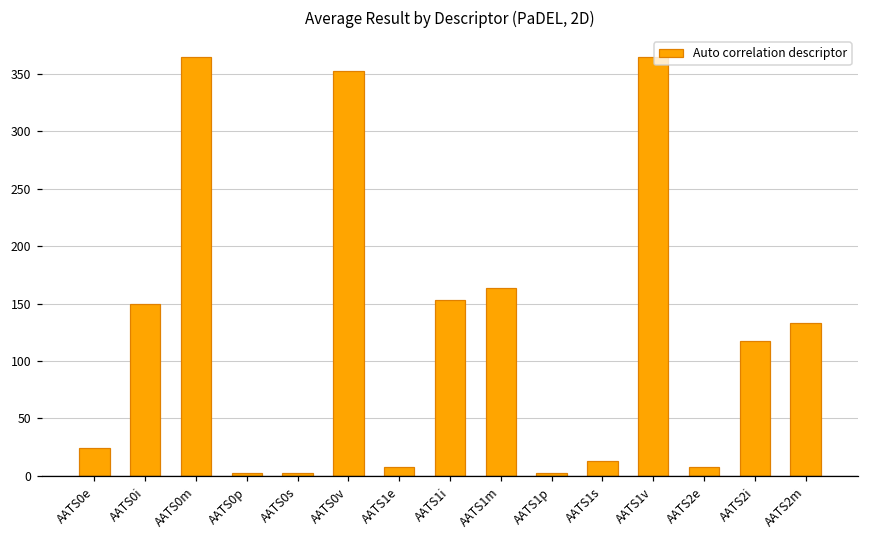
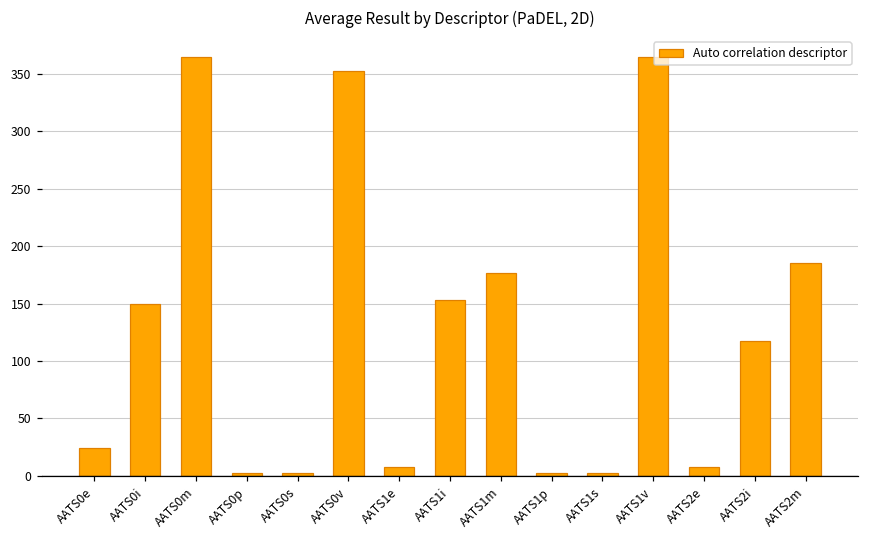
AATS1m: 164 -> 177
AATS1s: 13 -> 3
AATS2m: 134 -> 186
